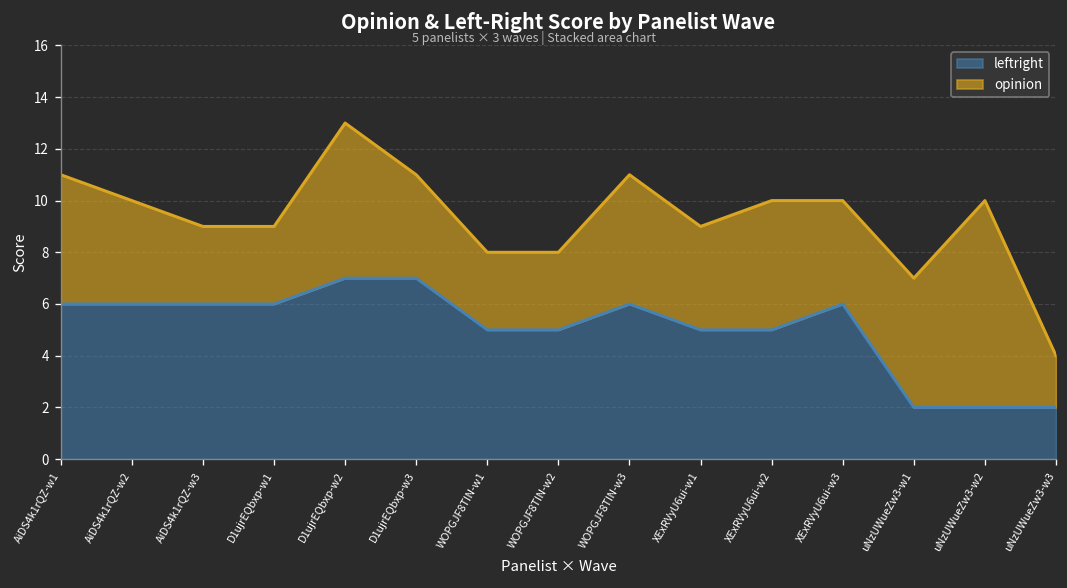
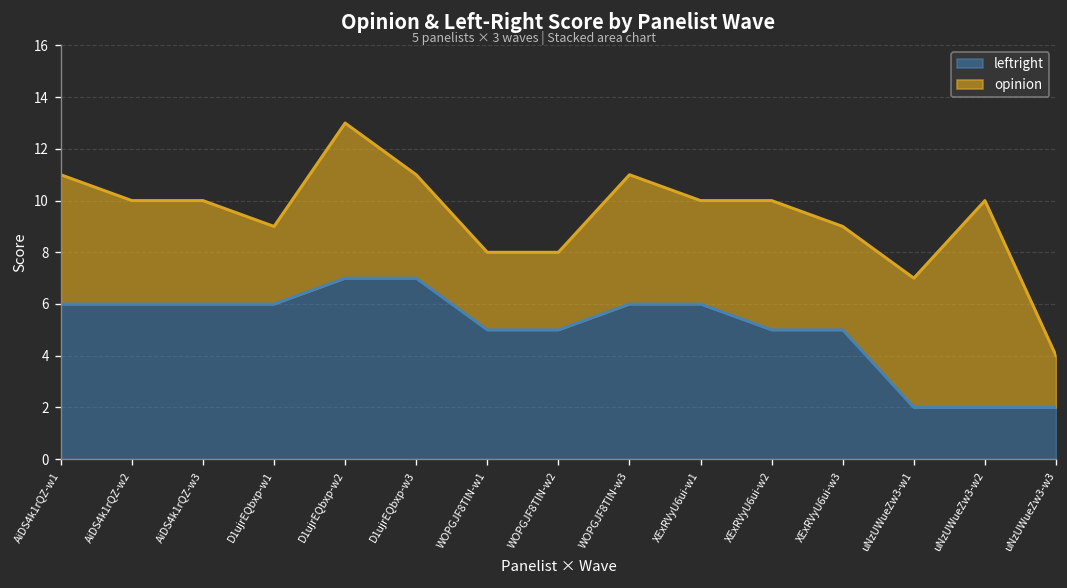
opinion, AiDS4k1rQZ-w3: 3 -> 4
leftright, XExRVyU6ui-w1: 5 -> 6
leftright, XExRVyU6ui-w3: 6 -> 5
